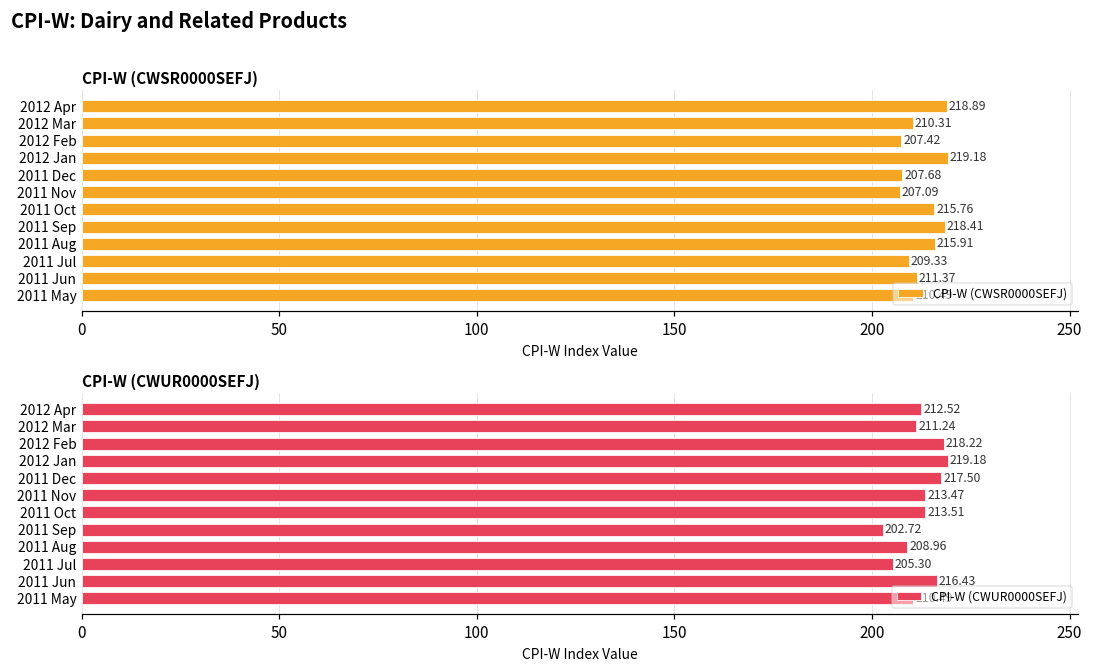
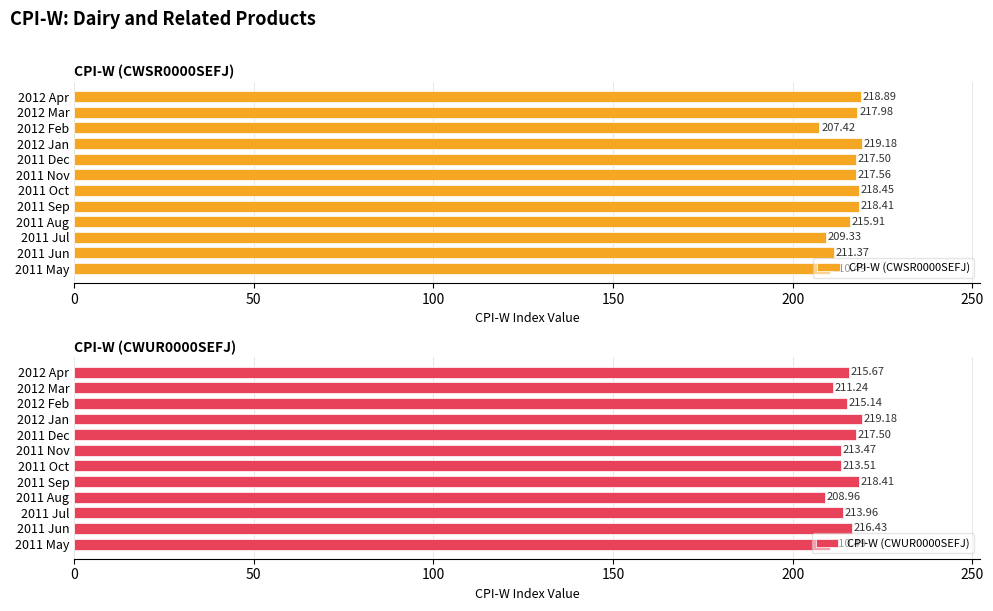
CPI-W (CWSR0000SEFJ), 2012 Mar: 210.31 -> 217.98
CPI-W (CWSR0000SEFJ), 2011 Dec: 207.68 -> 217.50
CPI-W (CWSR0000SEFJ), 2011 Nov: 207.09 -> 217.56
CPI-W (CWSR0000SEFJ), 2011 Oct: 215.76 -> 218.45
CPI-W (CWUR0000SEFJ), 2012 Apr: 212.52 -> 215.67
CPI-W (CWUR0000SEFJ), 2012 Feb: 218.22 -> 215.14
CPI-W (CWUR0000SEFJ), 2011 Sep: 202.72 -> 218.41
CPI-W (CWUR0000SEFJ), 2011 Jul: 205.30 -> 213.96
